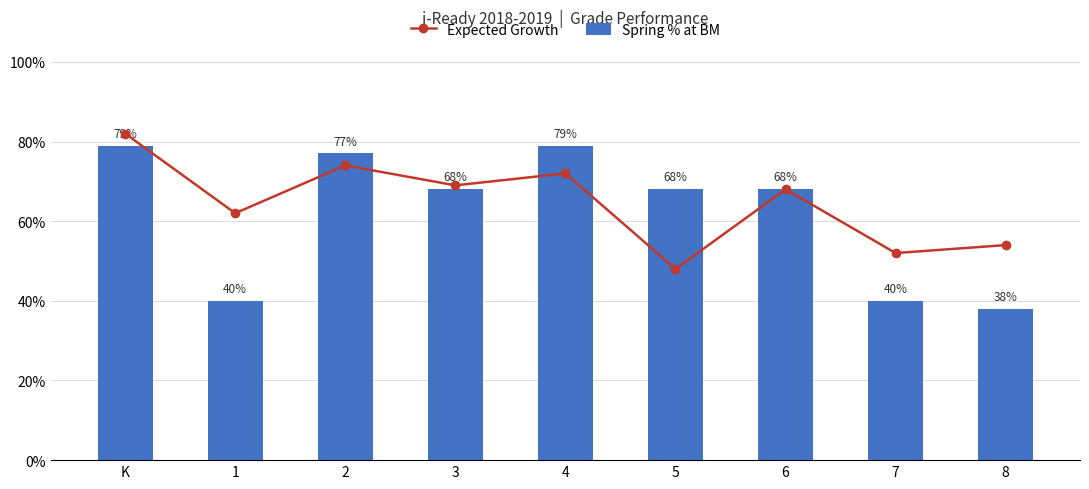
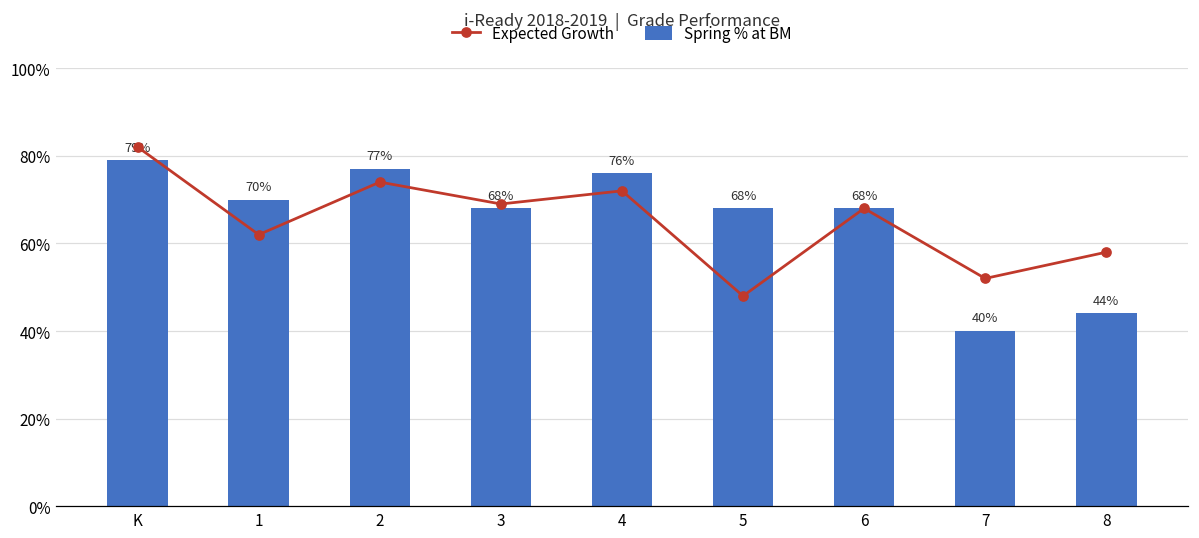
Spring % at BM, 1: 40% -> 70%
Spring % at BM, 4: 79% -> 76%
Expected Growth, 8: 54% -> 58%
Spring % at BM, 8: 38% -> 44%
